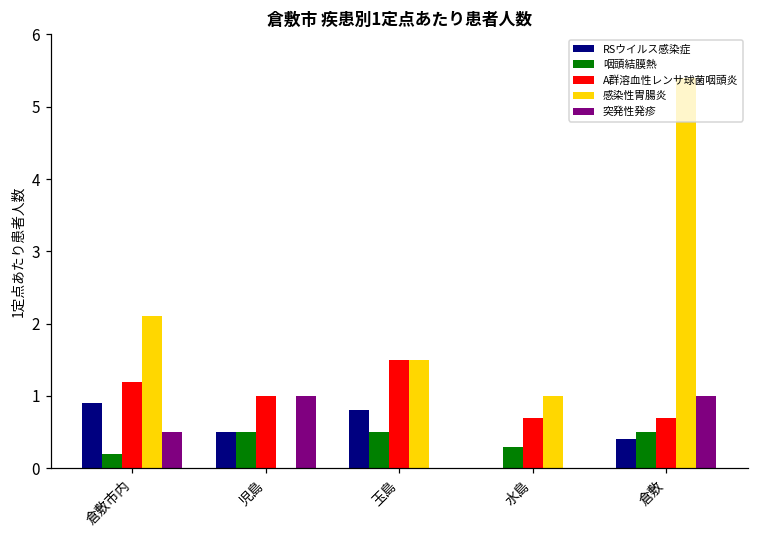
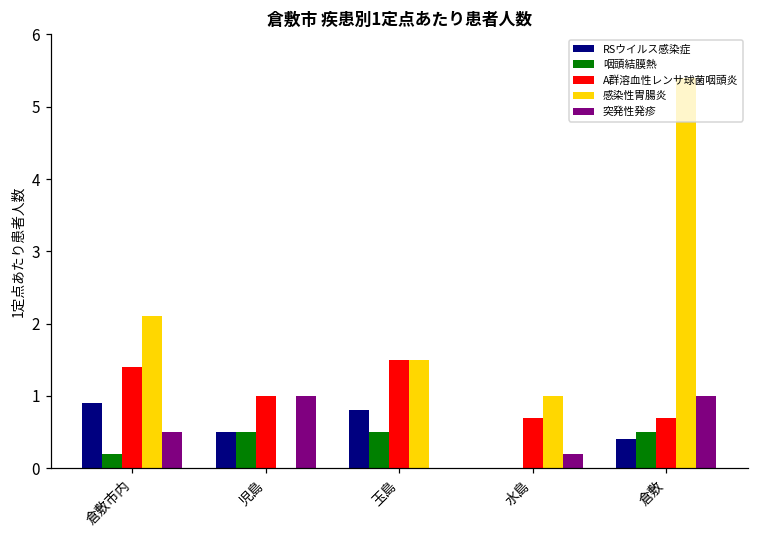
A群溶血性レンサ球菌咽頭炎, 倉敷市内: 1.2 -> 1.4
咽頭結膜熱, 水島: 0.3 -> 0.0
突発性発疹, 水島: 0.0 -> 0.2
